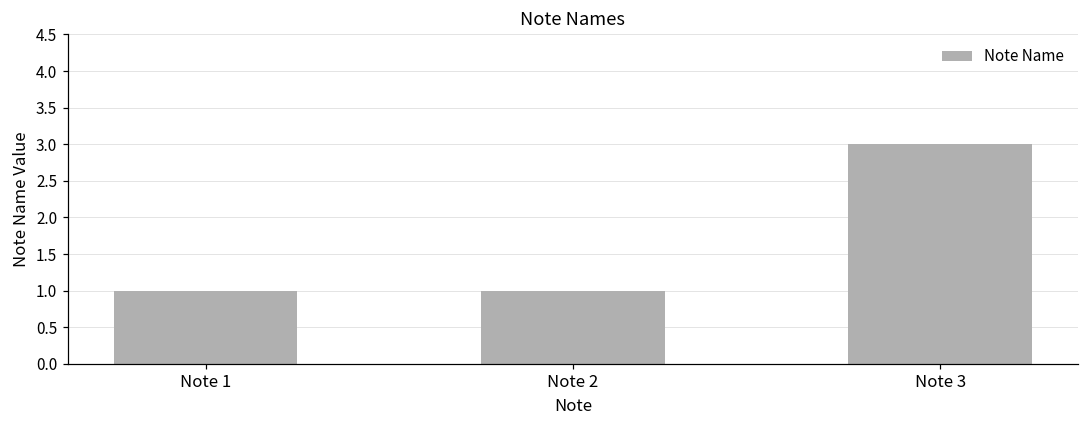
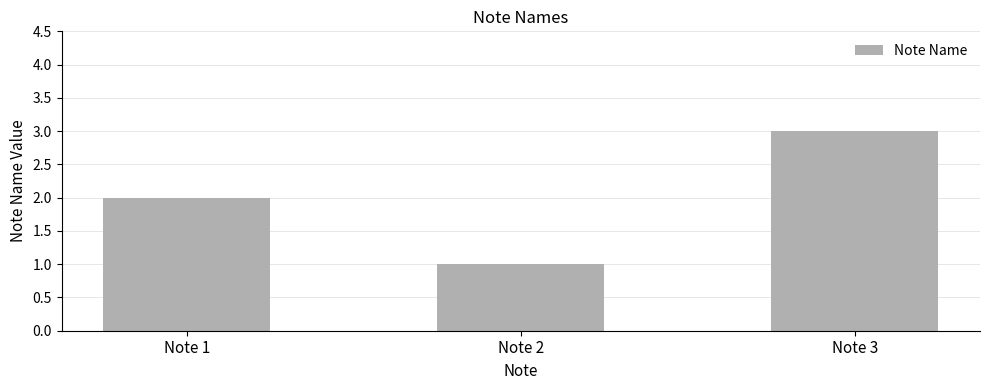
Note 1: 1 -> 2
